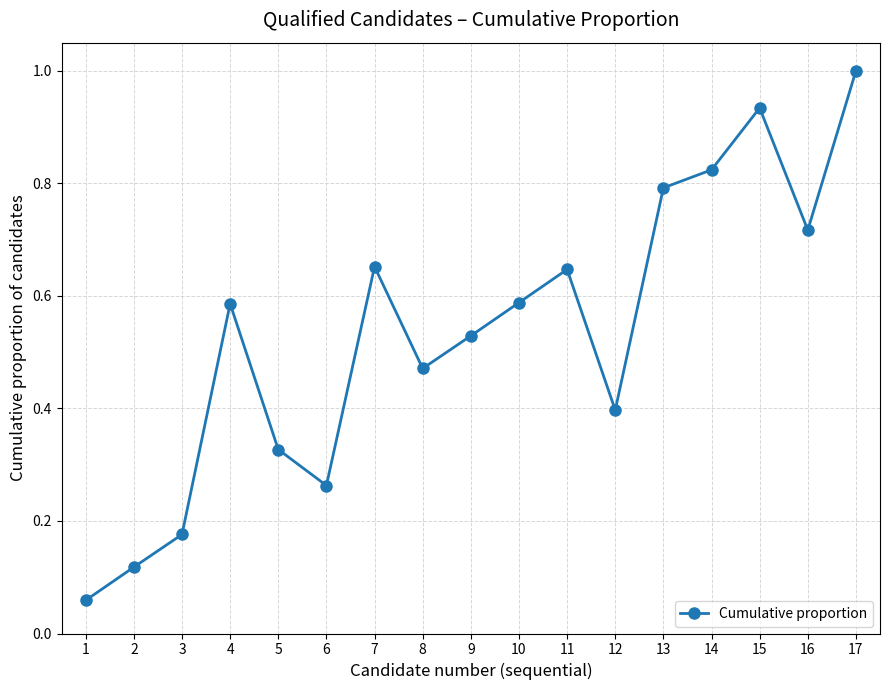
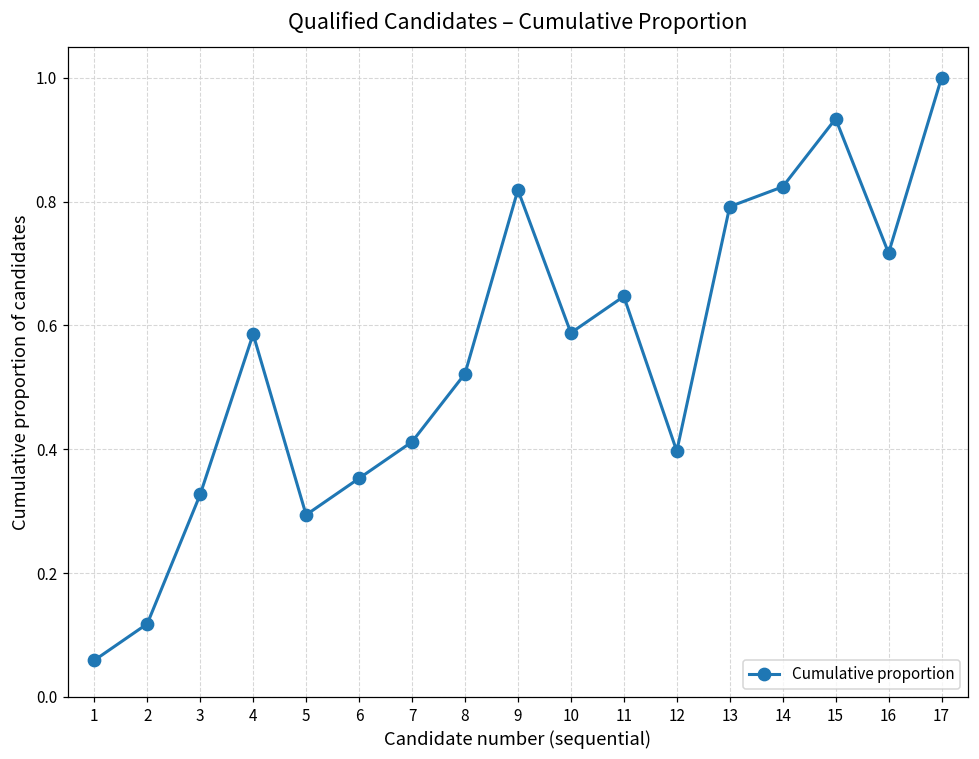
3: 0.18 -> 0.33
5: 0.33 -> 0.29
6: 0.26 -> 0.35
7: 0.65 -> 0.41
8: 0.47 -> 0.52
9: 0.53 -> 0.82
